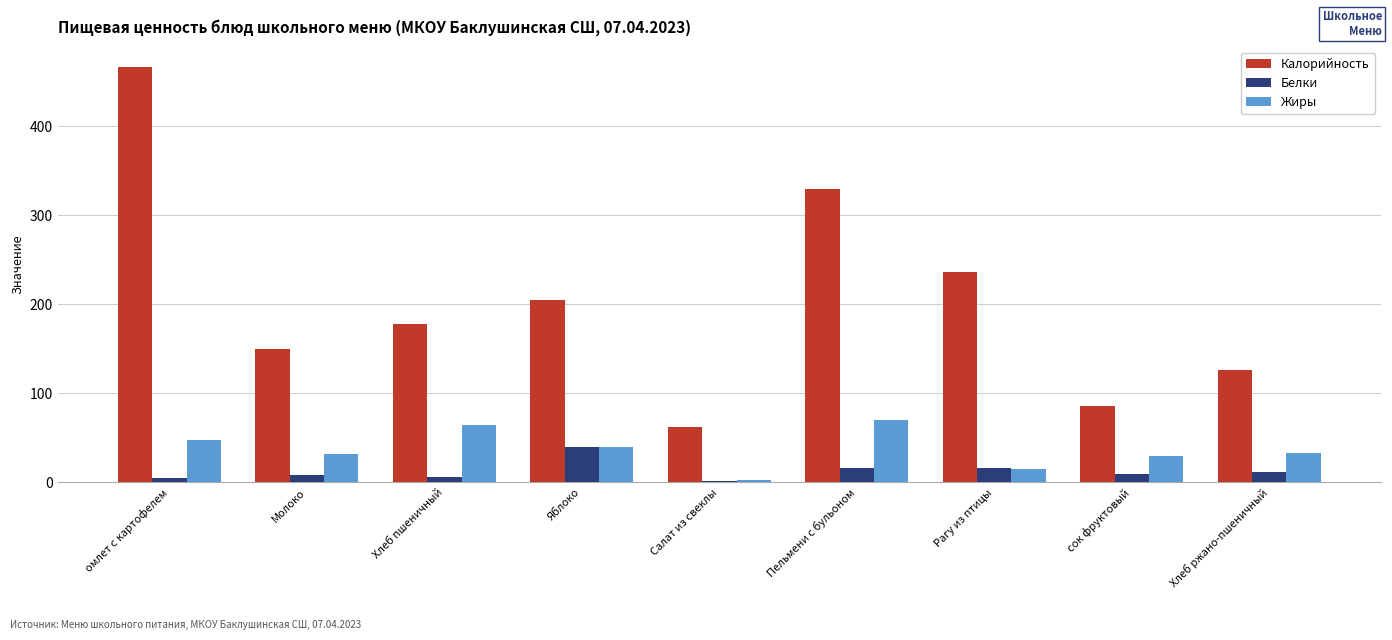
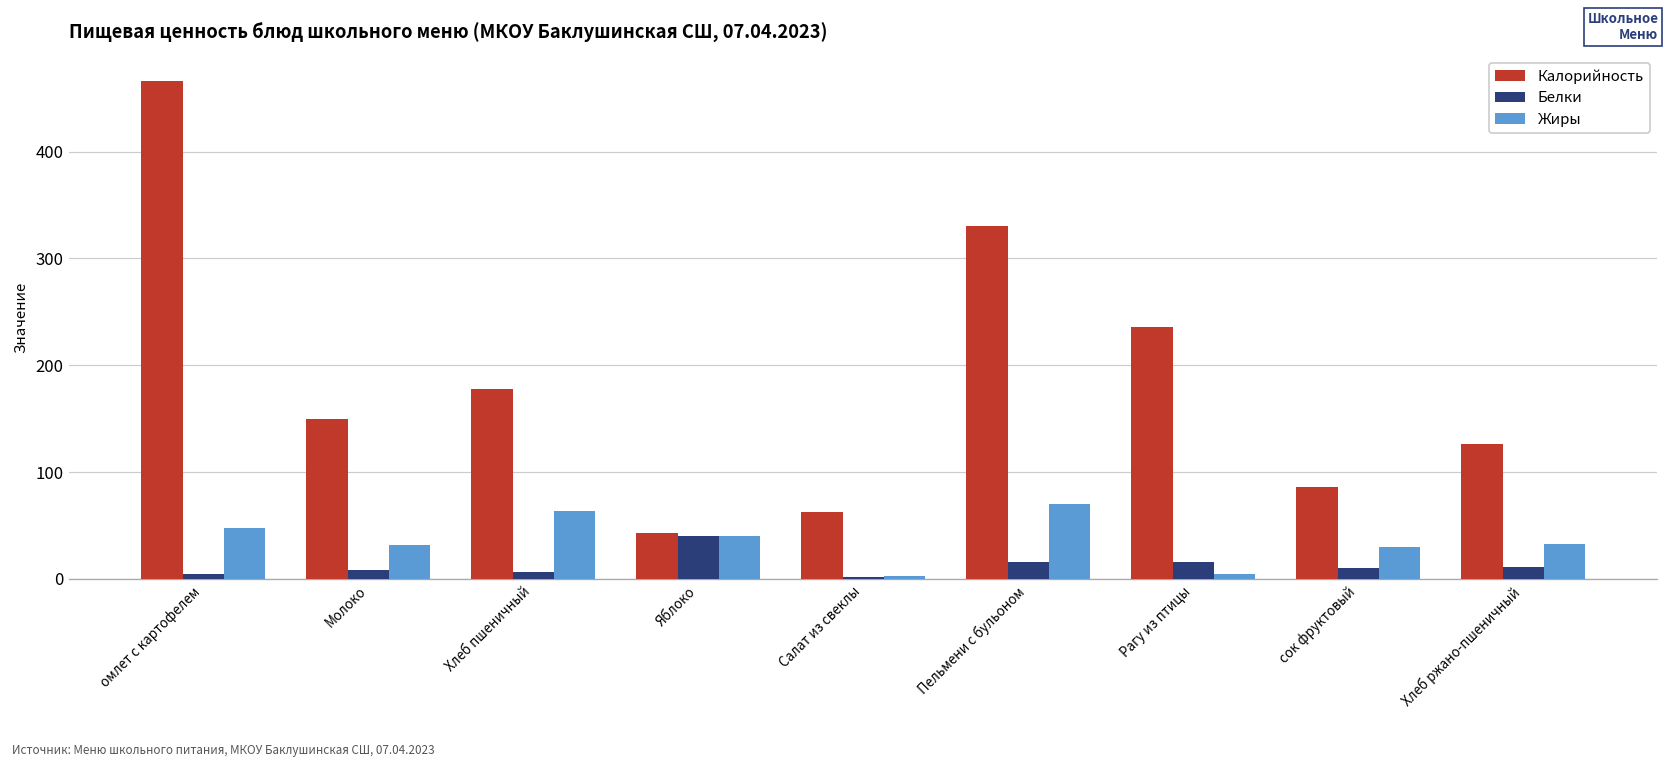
Калорийность, Яблоко: 200 -> 40
Жиры, Рагу из птицы: 10 -> 0
